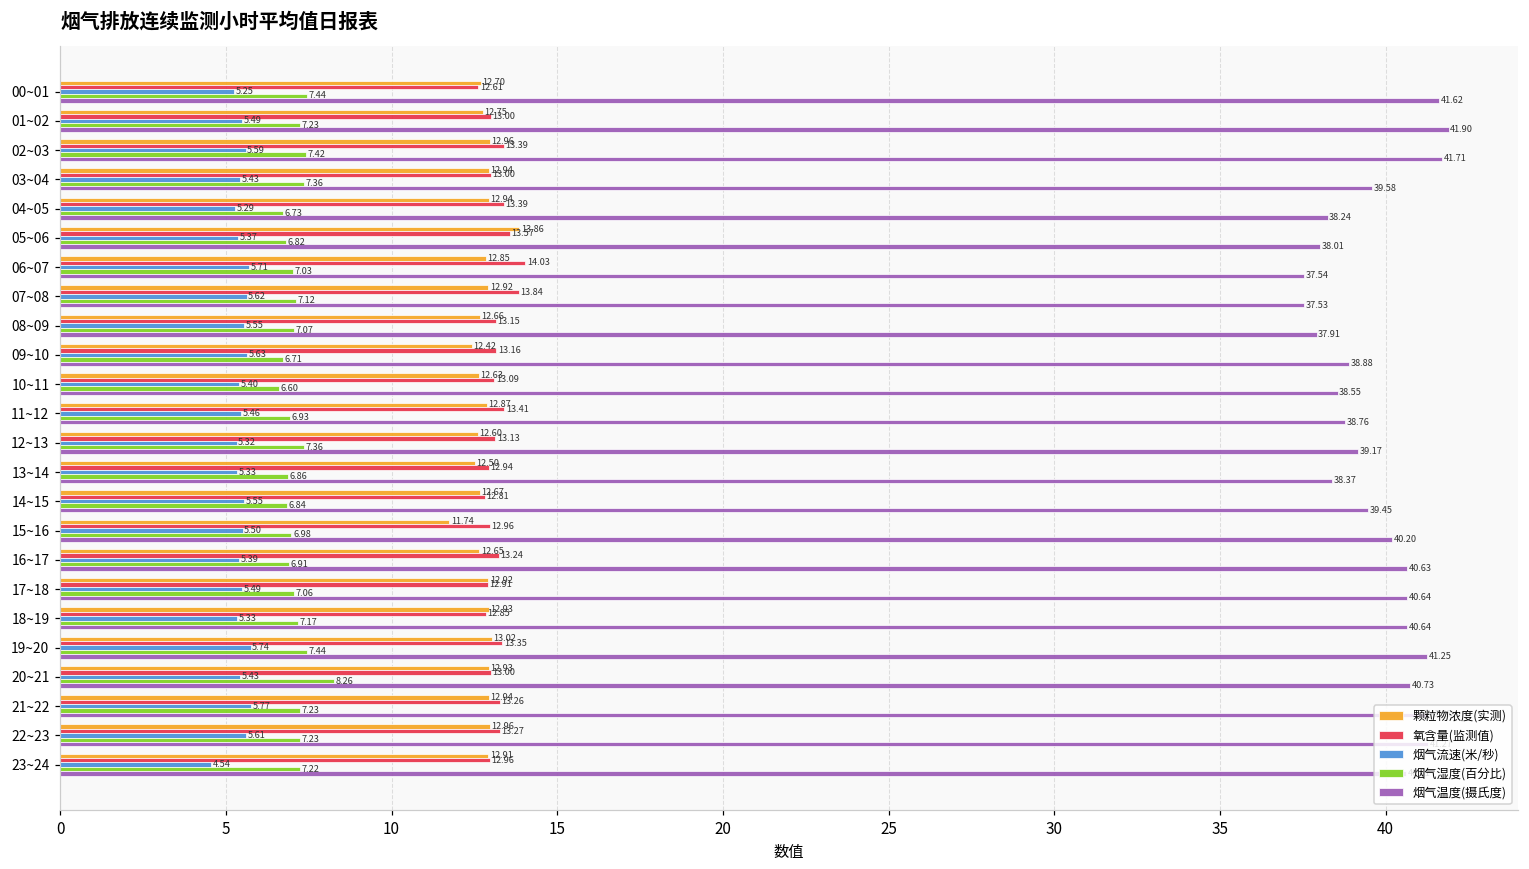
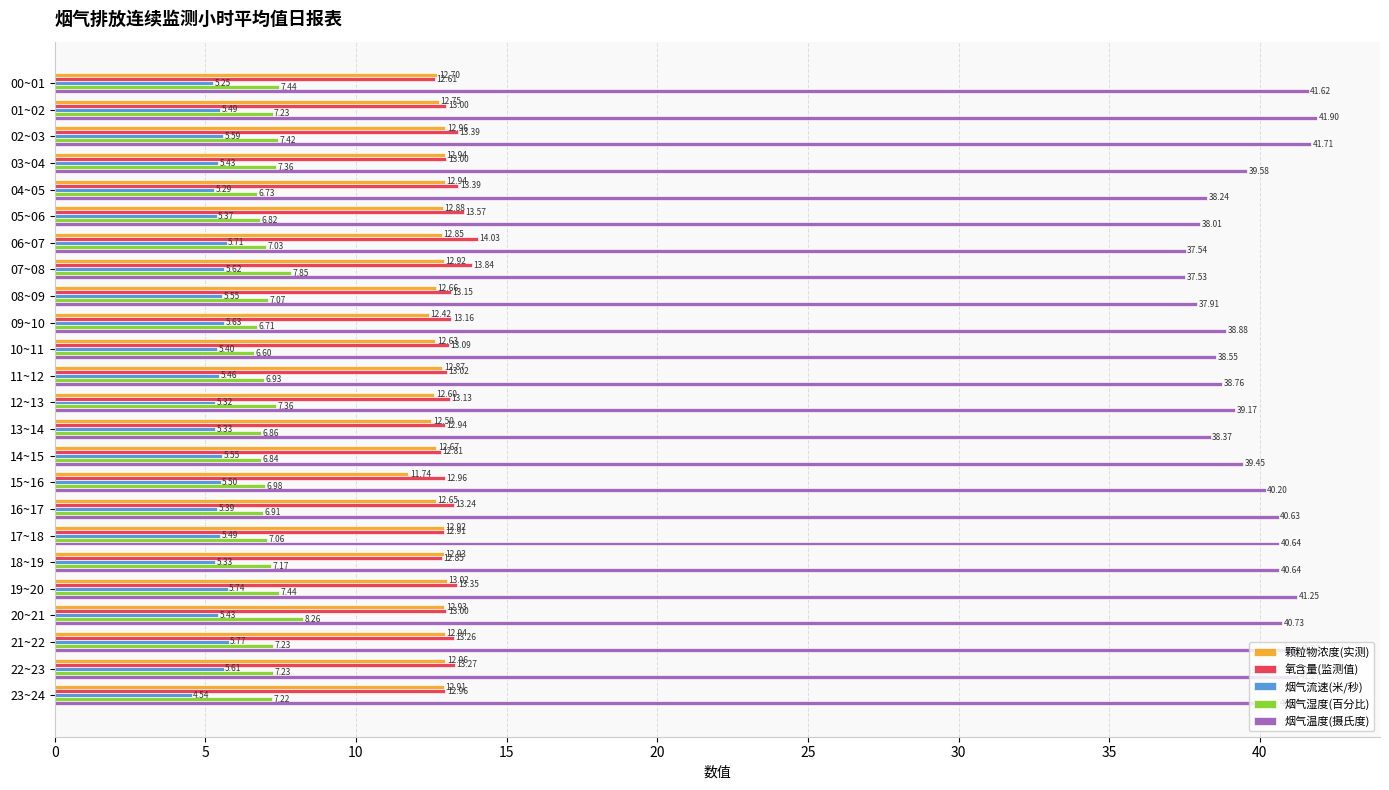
颗粒物浓度(实测), 05~06: 13.86 -> 12.88
烟气湿度(百分比), 07~08: 7.12 -> 7.85
氧含量(监测值), 11~12: 13.41 -> 13.02
